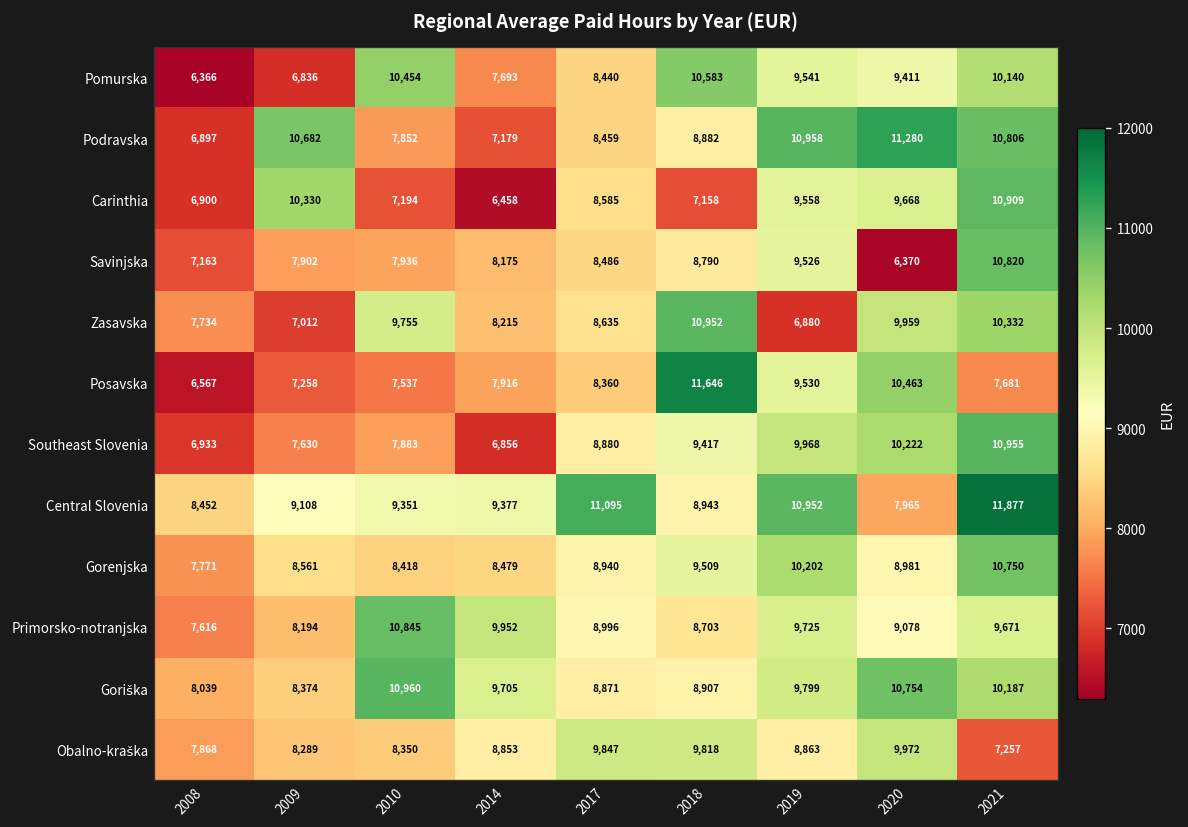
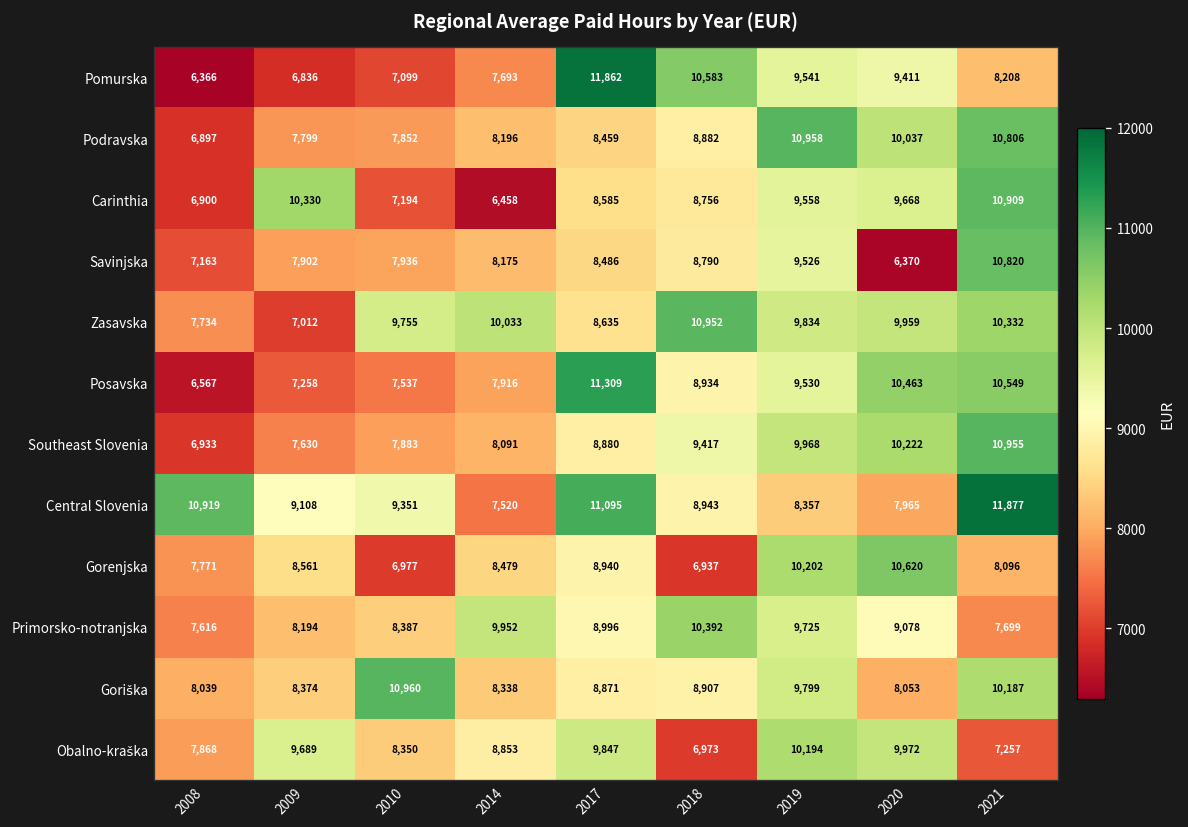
Pomurska, 2010: 10,454 -> 7,099
Pomurska, 2017: 8,440 -> 11,862
Pomurska, 2021: 10,140 -> 8,208
Podravska, 2009: 10,682 -> 7,799
Podravska, 2014: 7,179 -> 8,196
Podravska, 2020: 11,280 -> 10,037
Carinthia, 2018: 7,158 -> 8,756
Zasavska, 2014: 8,215 -> 10,033
Zasavska, 2019: 6,880 -> 9,834
Posavska, 2017: 8,360 -> 11,309
Posavska, 2018: 11,646 -> 8,934
Posavska, 2021: 7,681 -> 10,549
Southeast Slovenia, 2014: 6,856 -> 8,091
Central Slovenia, 2008: 8,452 -> 10,919
Central Slovenia, 2014: 9,377 -> 7,520
Central Slovenia, 2019: 10,952 -> 8,357
Gorenjska, 2010: 8,418 -> 6,977
Gorenjska, 2018: 9,509 -> 6,937
Gorenjska, 2020: 8,981 -> 10,620
Gorenjska, 2021: 10,750 -> 8,096
Primorsko-notranjska, 2010: 10,845 -> 8,387
Primorsko-notranjska, 2018: 8,703 -> 10,392
Primorsko-notranjska, 2021: 9,671 -> 7,699
Goriška, 2014: 9,705 -> 8,338
Goriška, 2020: 10,754 -> 8,053
Obalno-kraška, 2009: 8,289 -> 9,689
Obalno-kraška, 2018: 9,818 -> 6,973
Obalno-kraška, 2019: 8,863 -> 10,194
